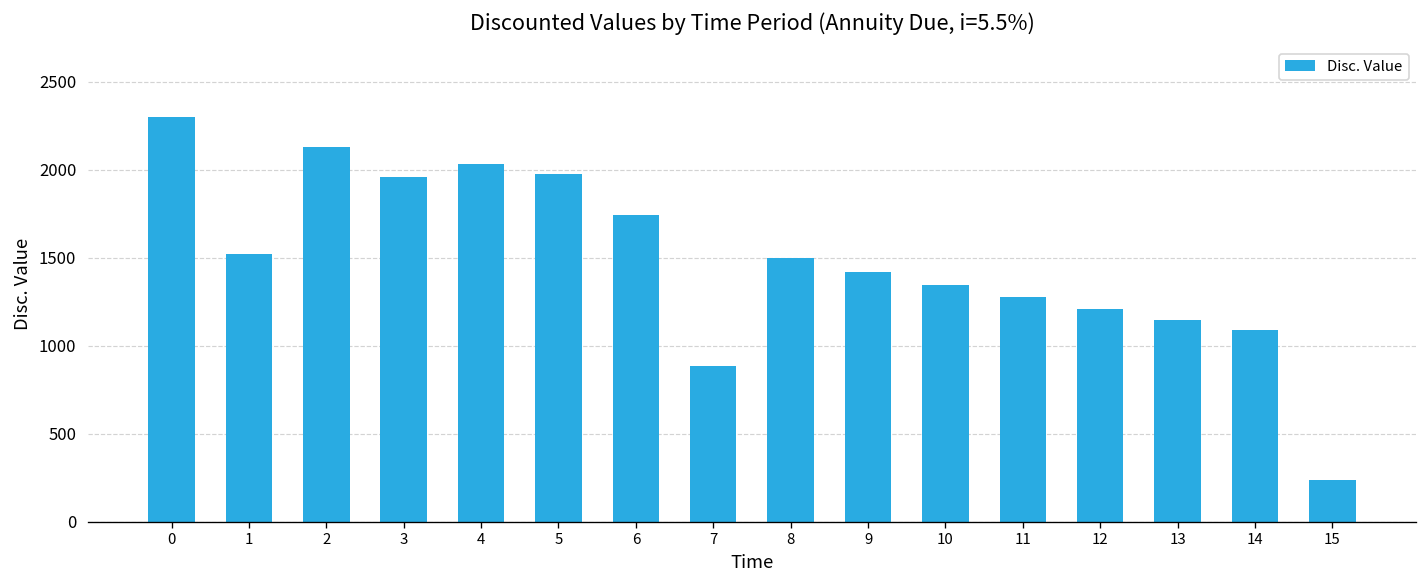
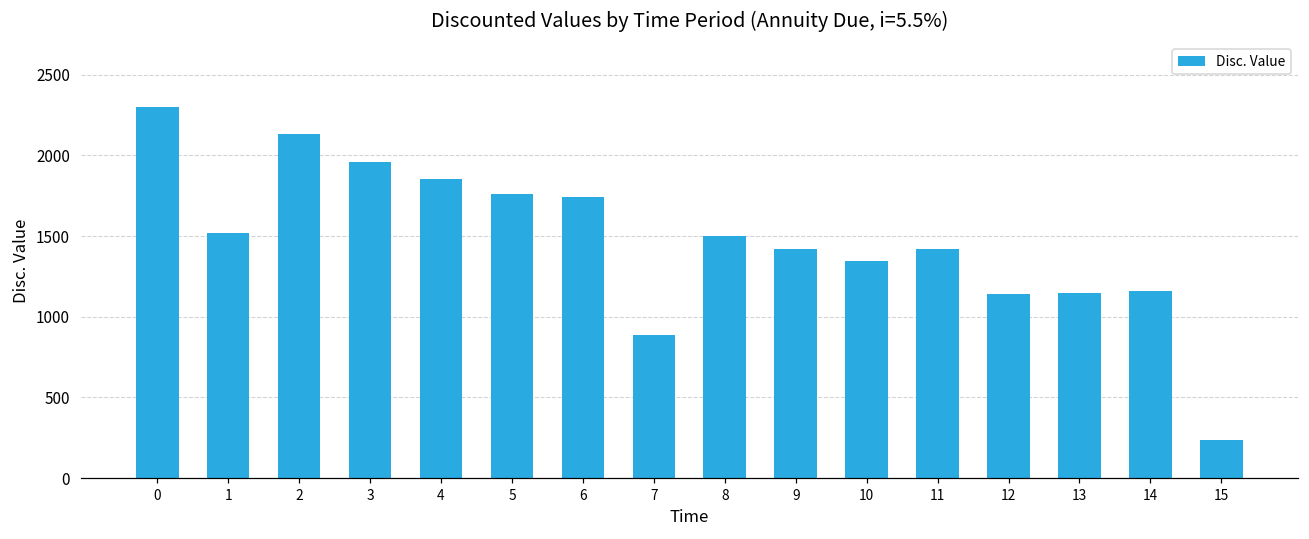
4: 2030 -> 1860
5: 1970 -> 1760
11: 1280 -> 1420
12: 1210 -> 1140
14: 1090 -> 1160
